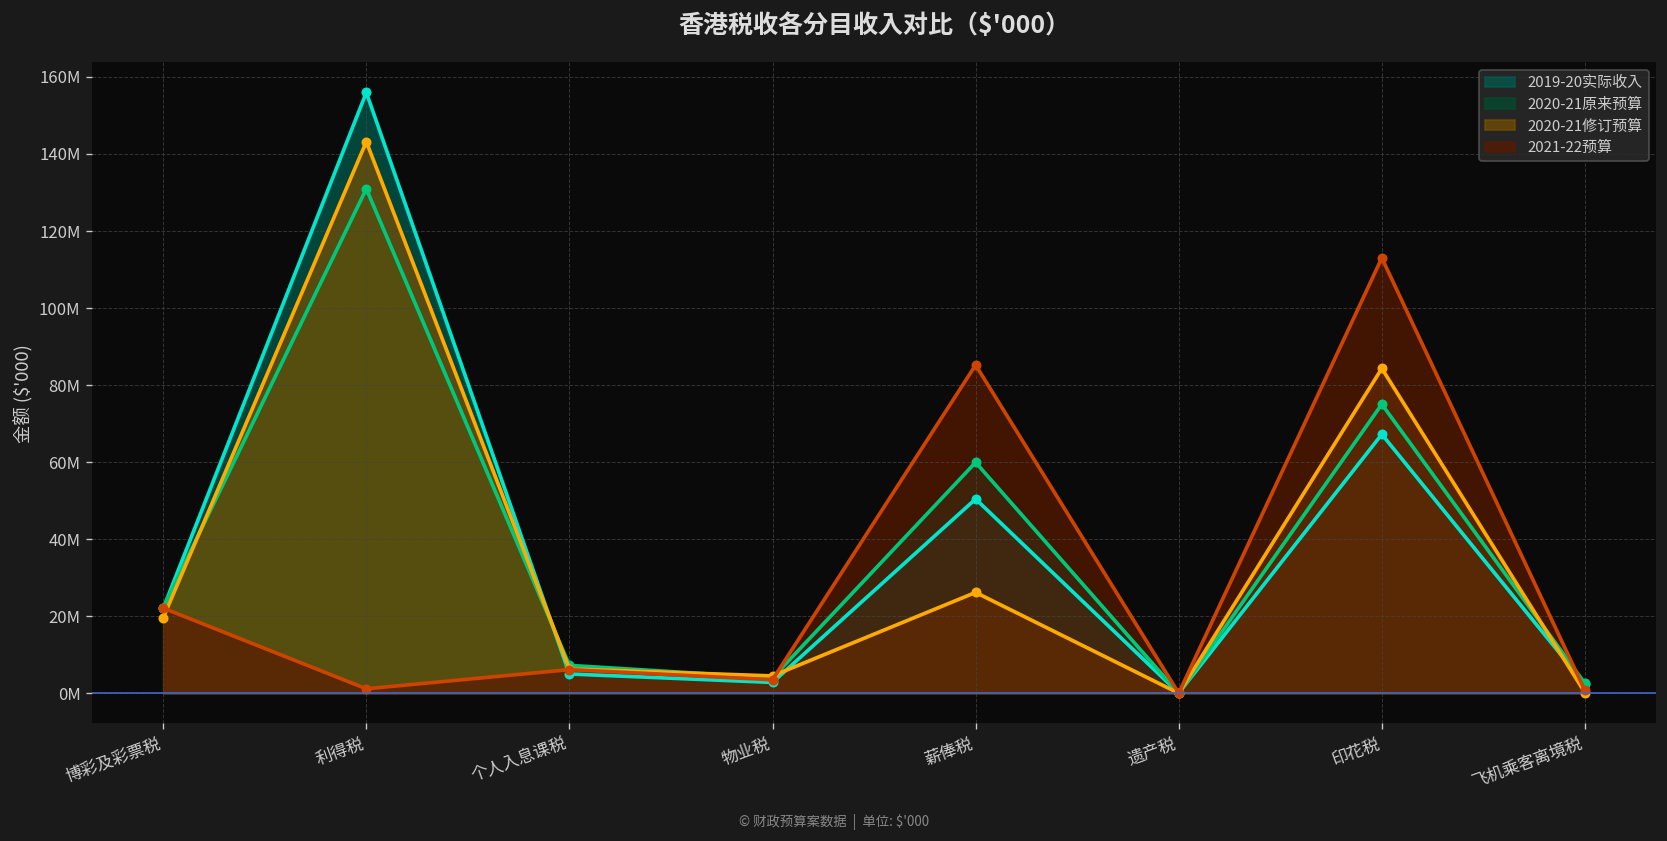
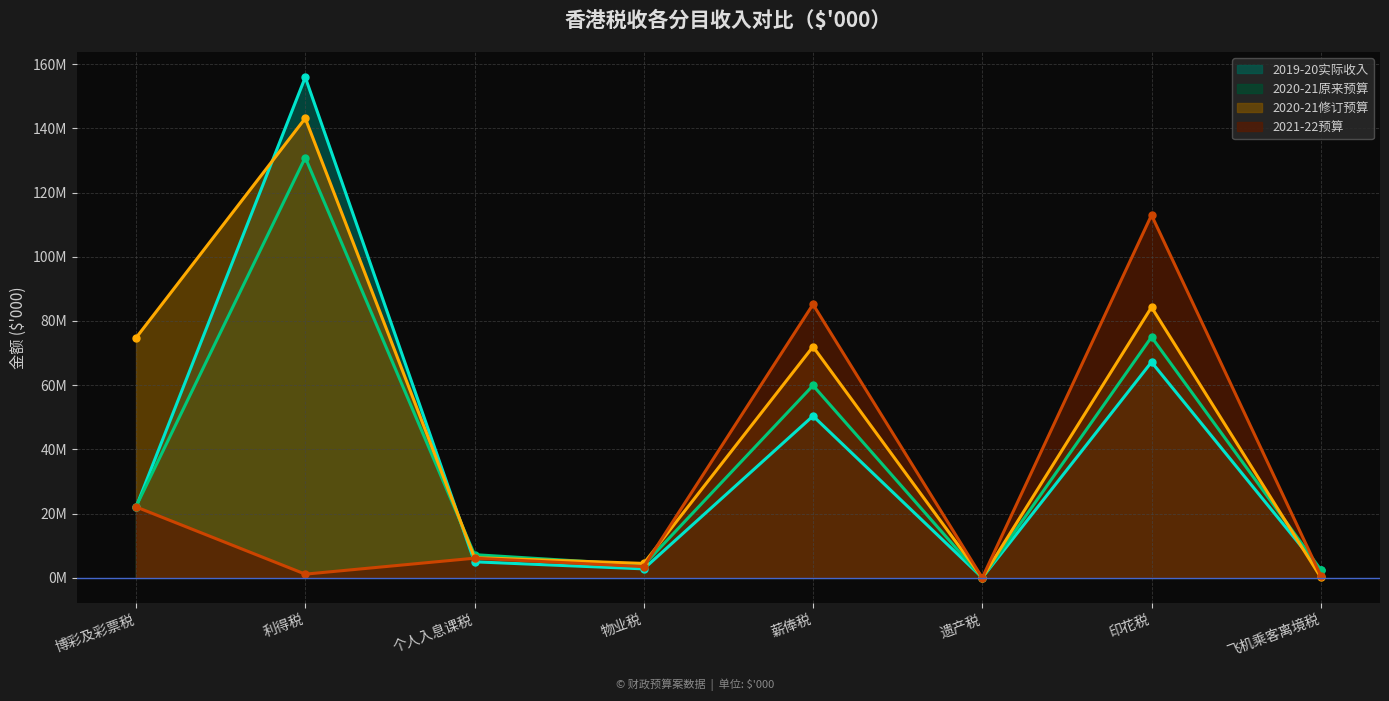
2020-21修订预算, 博彩及彩票税: 20000000 -> 75000000
2020-21修订预算, 薪俸税: 26000000 -> 72000000
